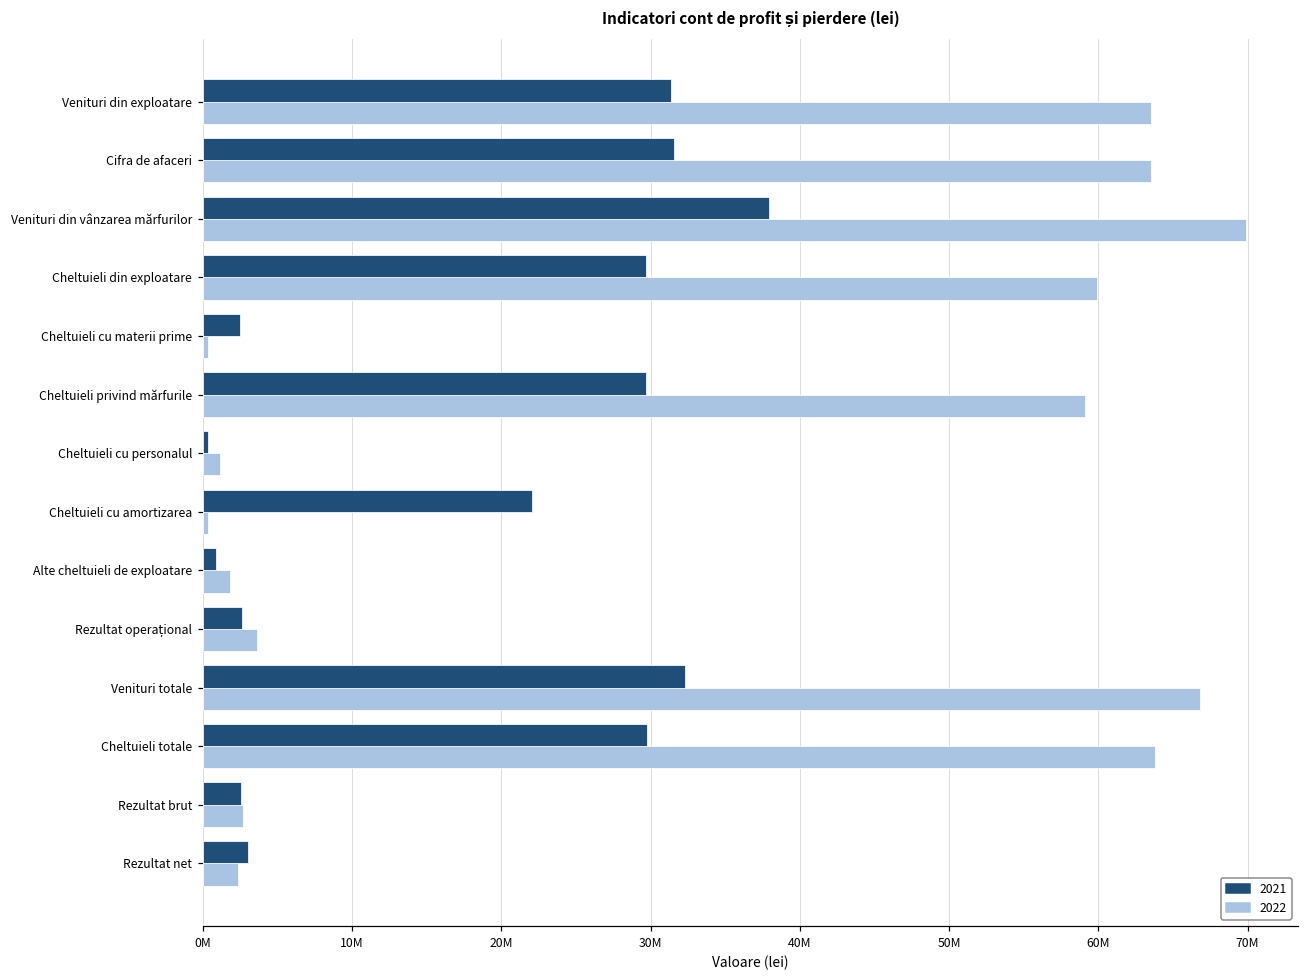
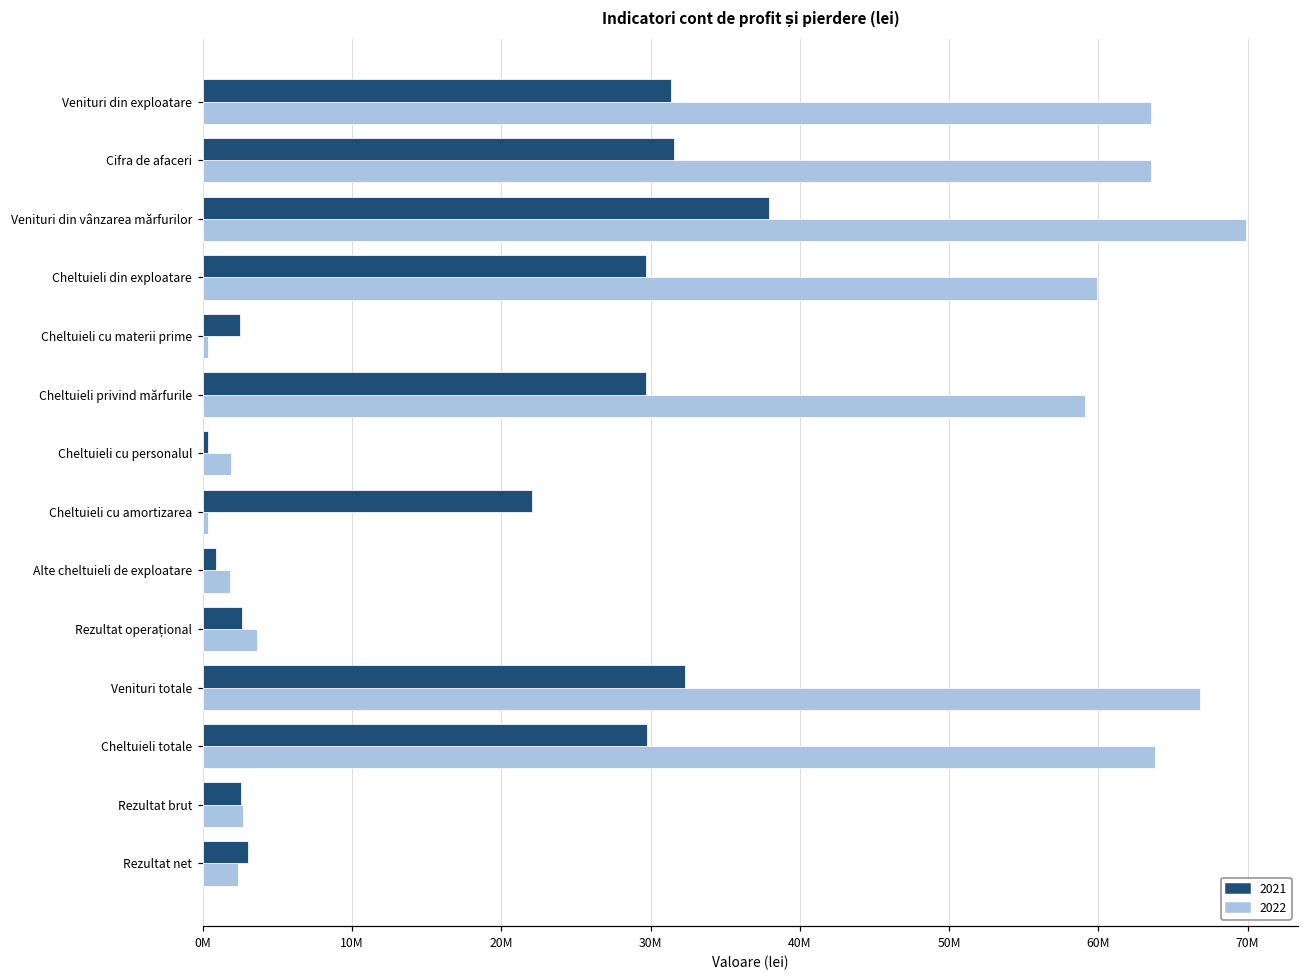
2022, Cheltuieli cu personalul: 1200000 -> 1900000
